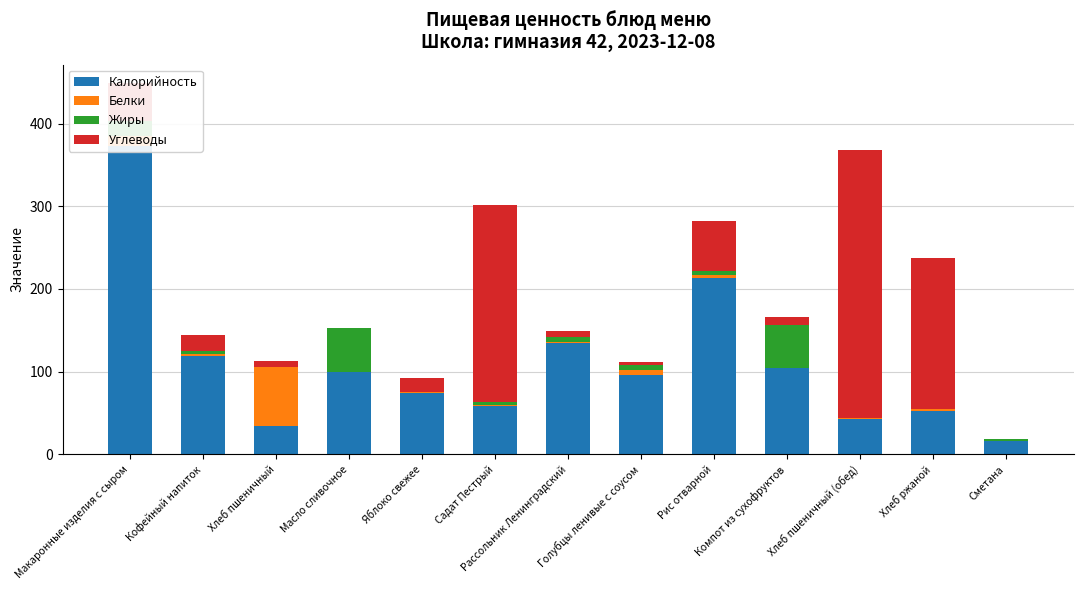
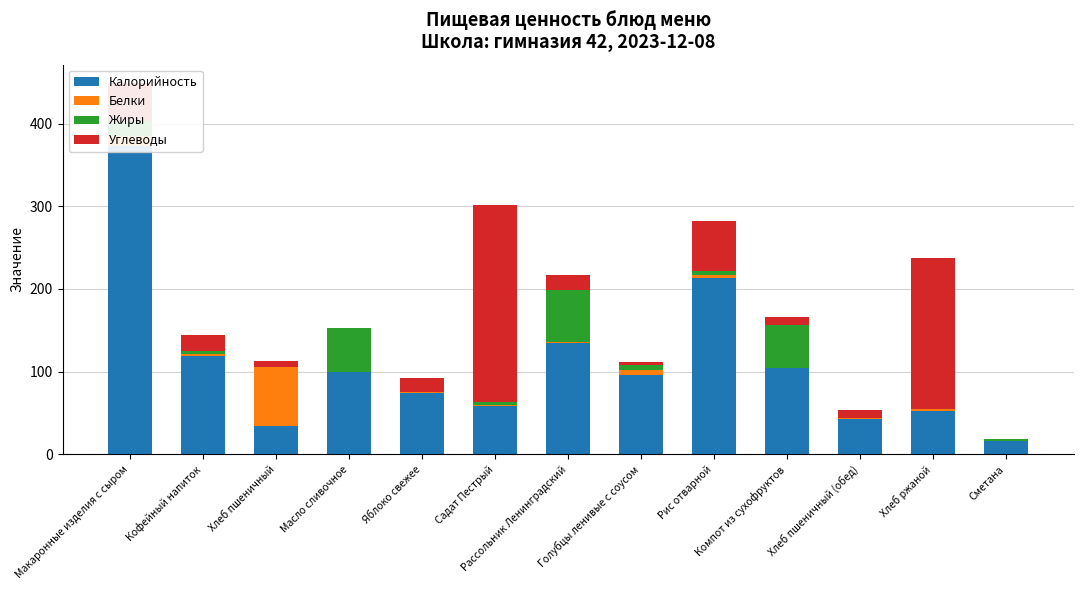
Жиры, Рассольник Ленинградский: 10 -> 60
Углеводы, Рассольник Ленинградский: 10 -> 20
Углеводы, Хлеб пшеничный (обед): 320 -> 10
